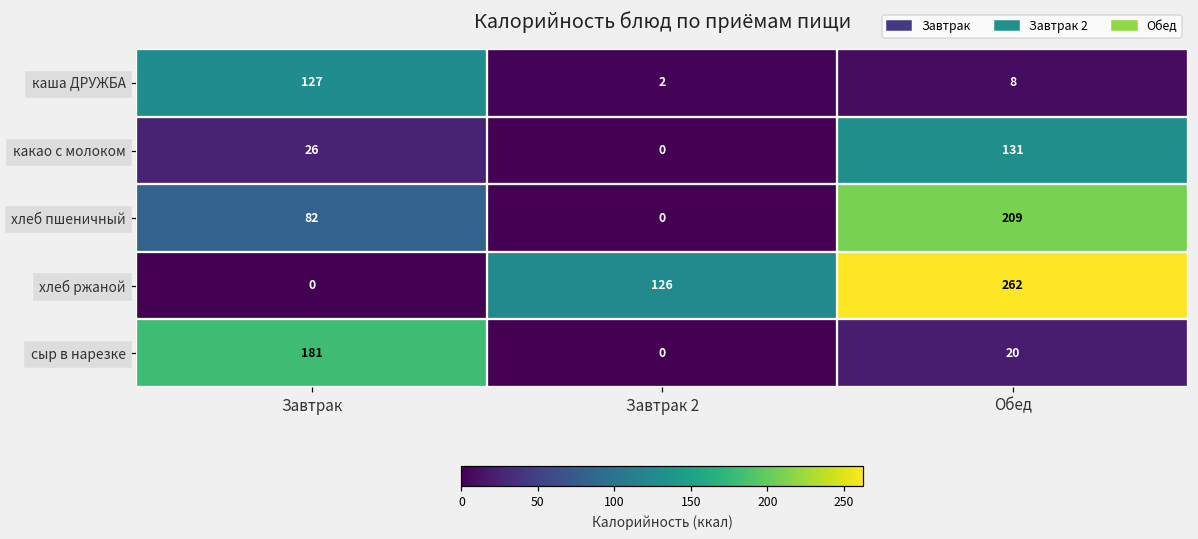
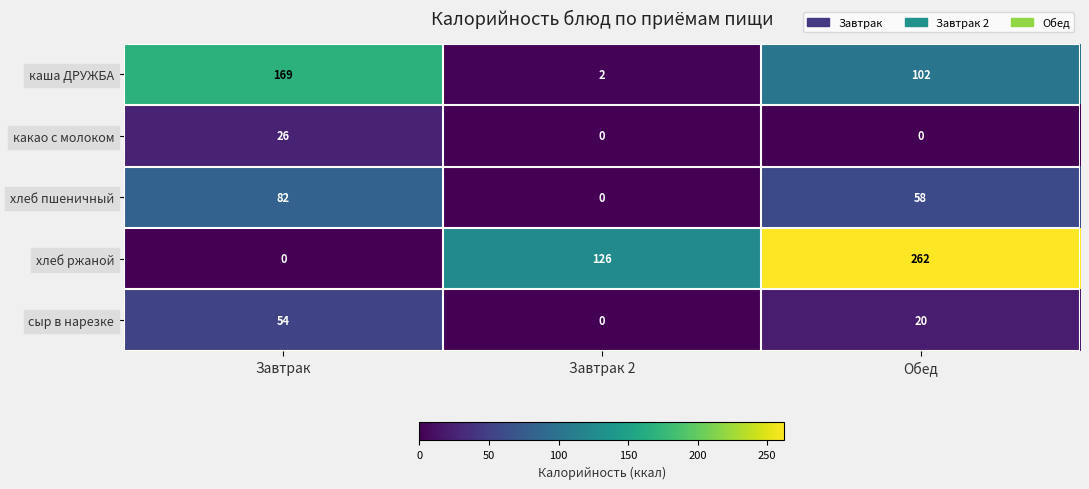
каша ДРУЖБА, Завтрак: 127 -> 169
каша ДРУЖБА, Обед: 8 -> 102
какао с молоком, Обед: 131 -> 0
хлеб пшеничный, Обед: 209 -> 58
сыр в нарезке, Завтрак: 181 -> 54
